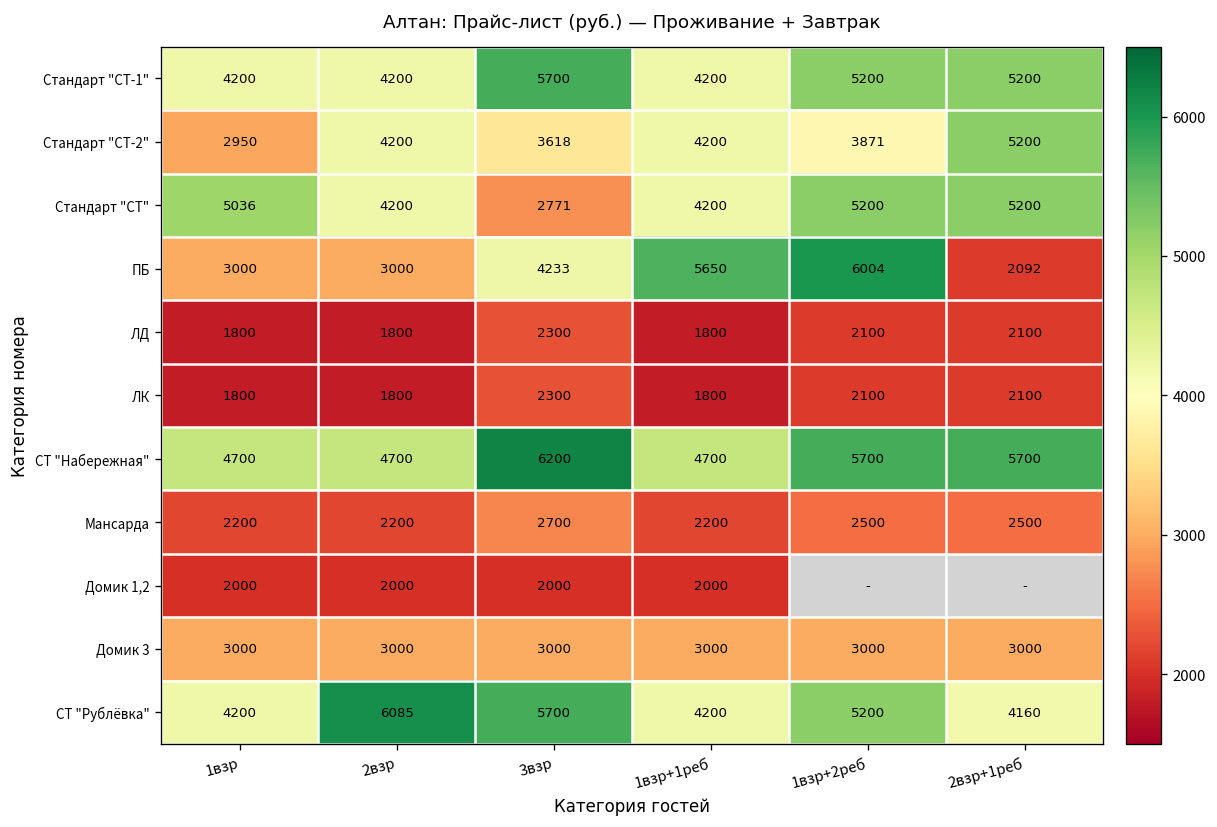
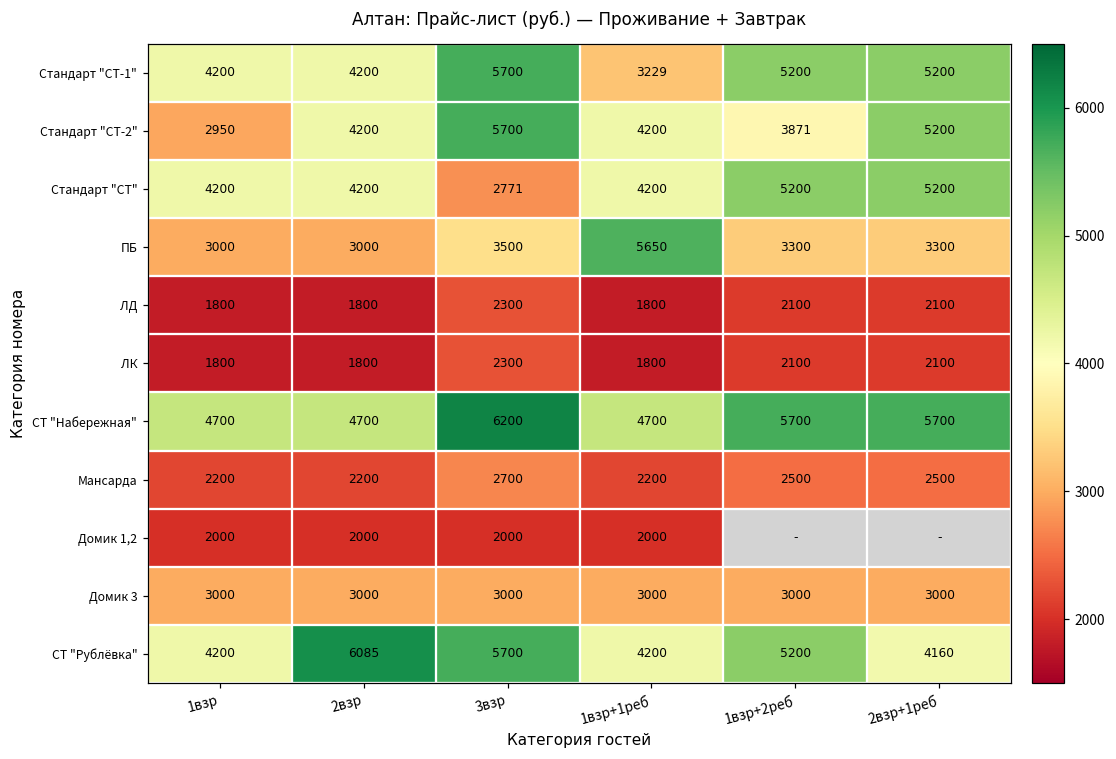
Стандарт "СТ-1", 1взр+1реб: 4200 -> 3229
Стандарт "СТ-2", 3взр: 3618 -> 5700
Стандарт "СТ", 1взр: 5036 -> 4200
ПБ, 3взр: 4233 -> 3500
ПБ, 1взр+2реб: 6004 -> 3300
ПБ, 2взр+1реб: 2092 -> 3300
